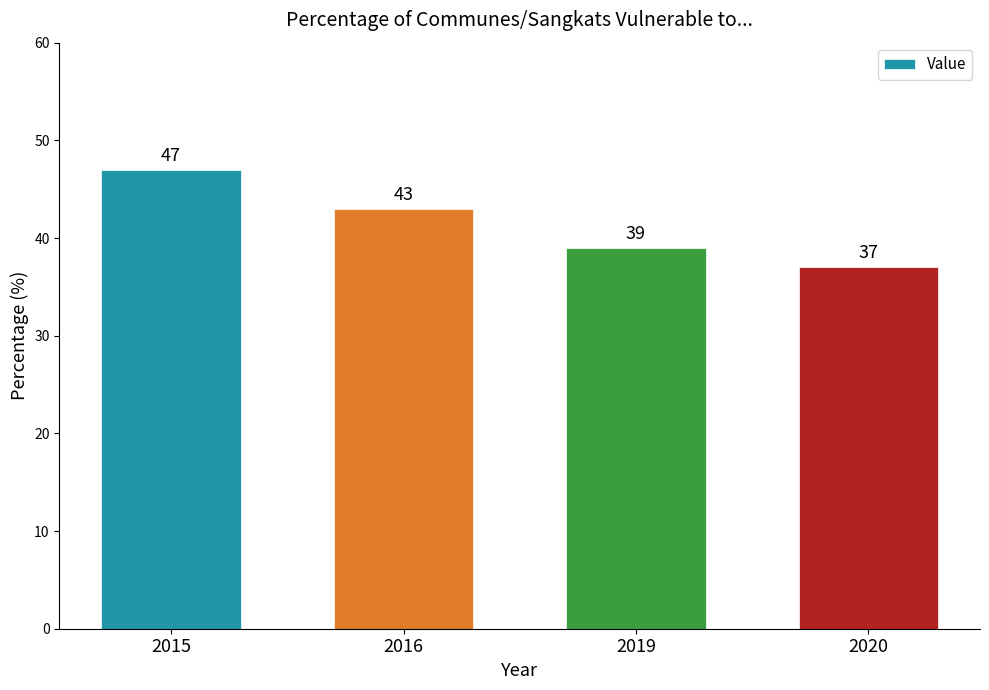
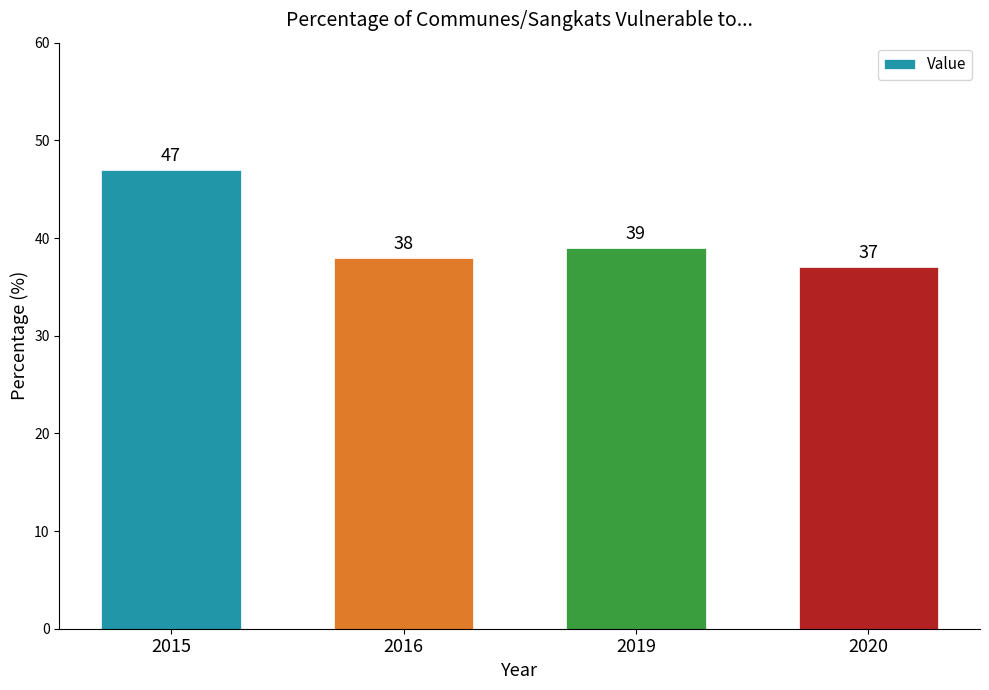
2016: 43 -> 38
